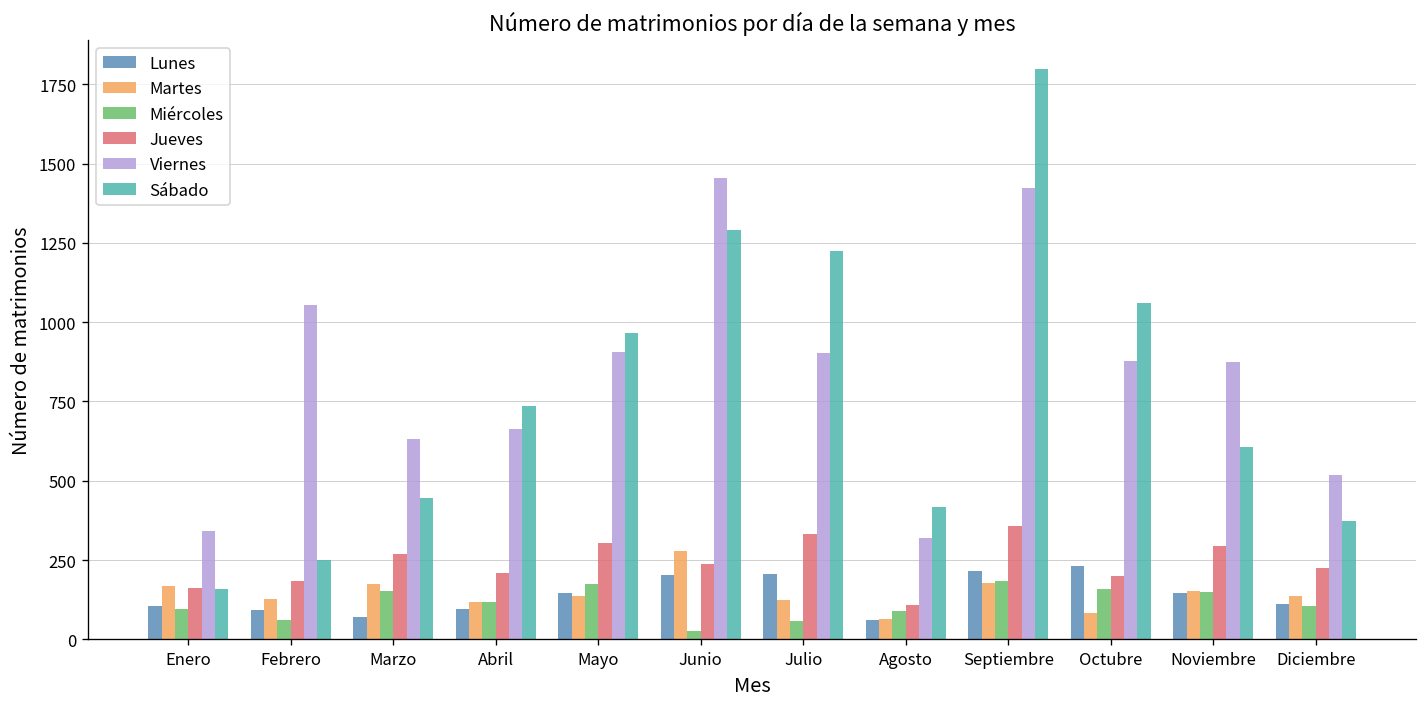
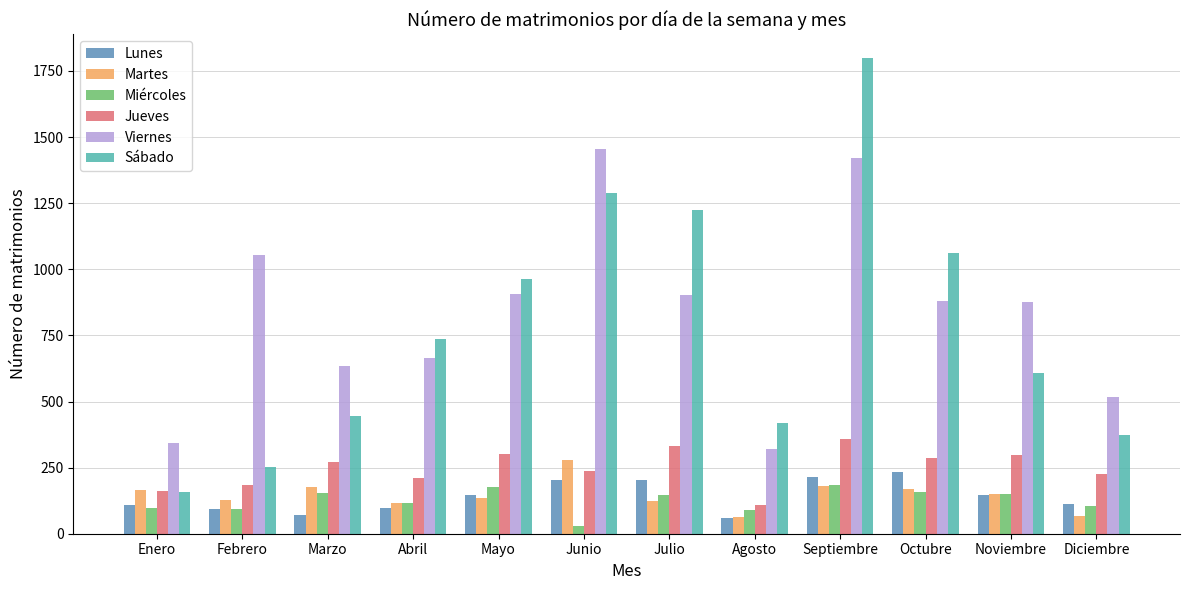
Miércoles, Febrero: 60 -> 90
Miércoles, Julio: 60 -> 150
Martes, Octubre: 80 -> 170
Jueves, Octubre: 200 -> 290
Martes, Diciembre: 140 -> 70
